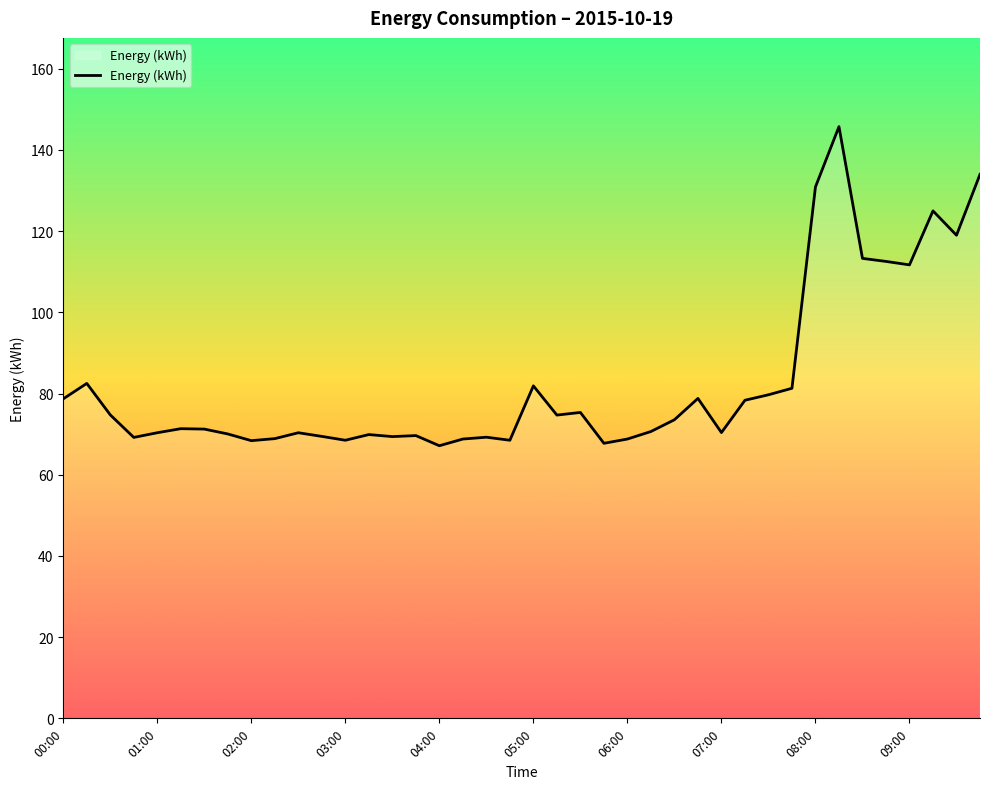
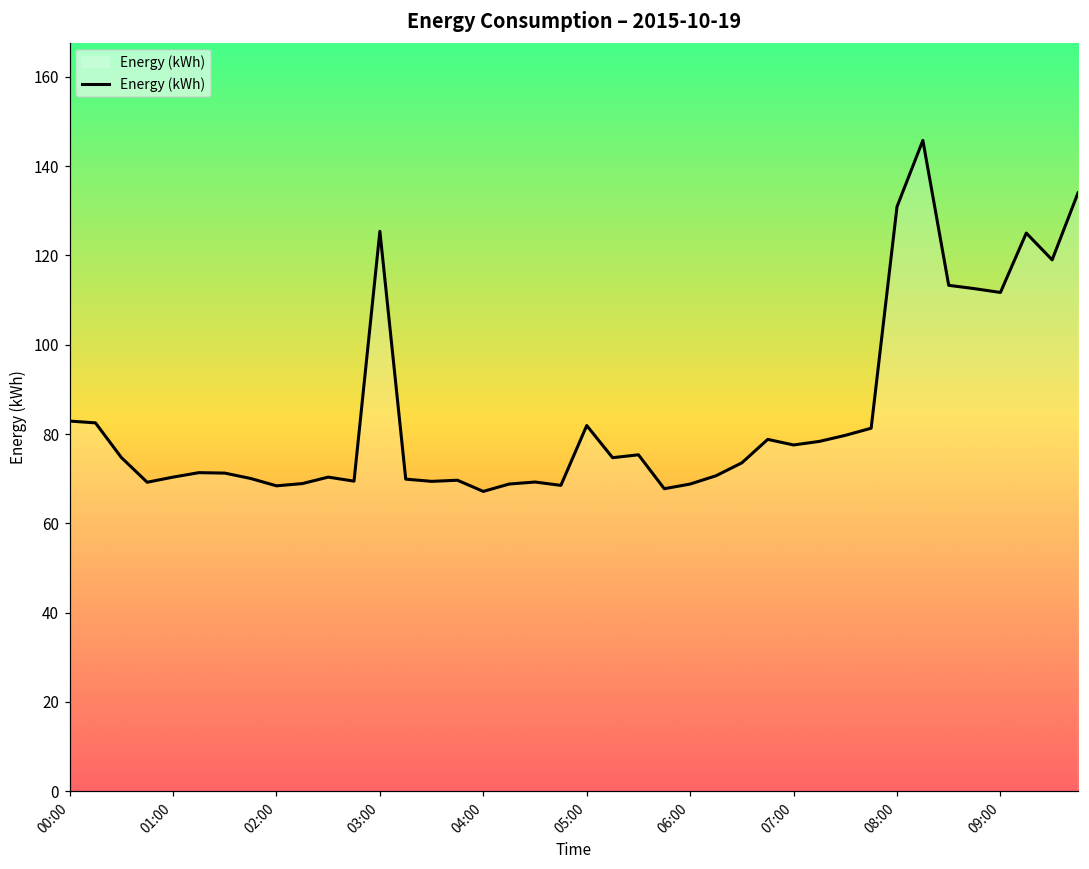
00:00: 79 -> 83
03:00: 69 -> 125
07:00: 70 -> 78
